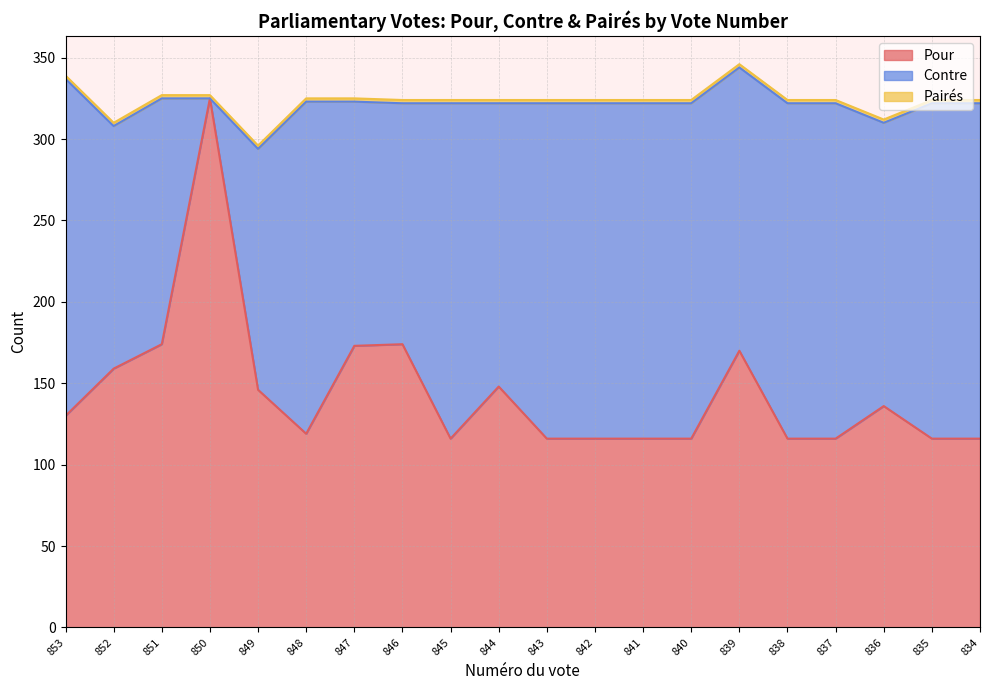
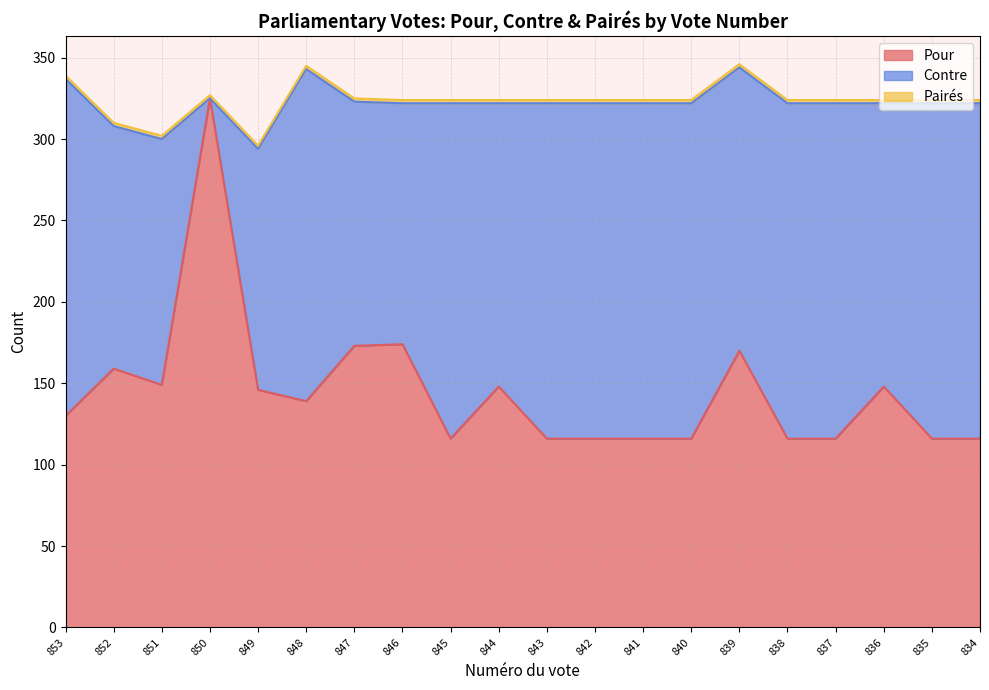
Pour, 851: 174 -> 149
Pour, 848: 119 -> 139
Pour, 836: 136 -> 148
